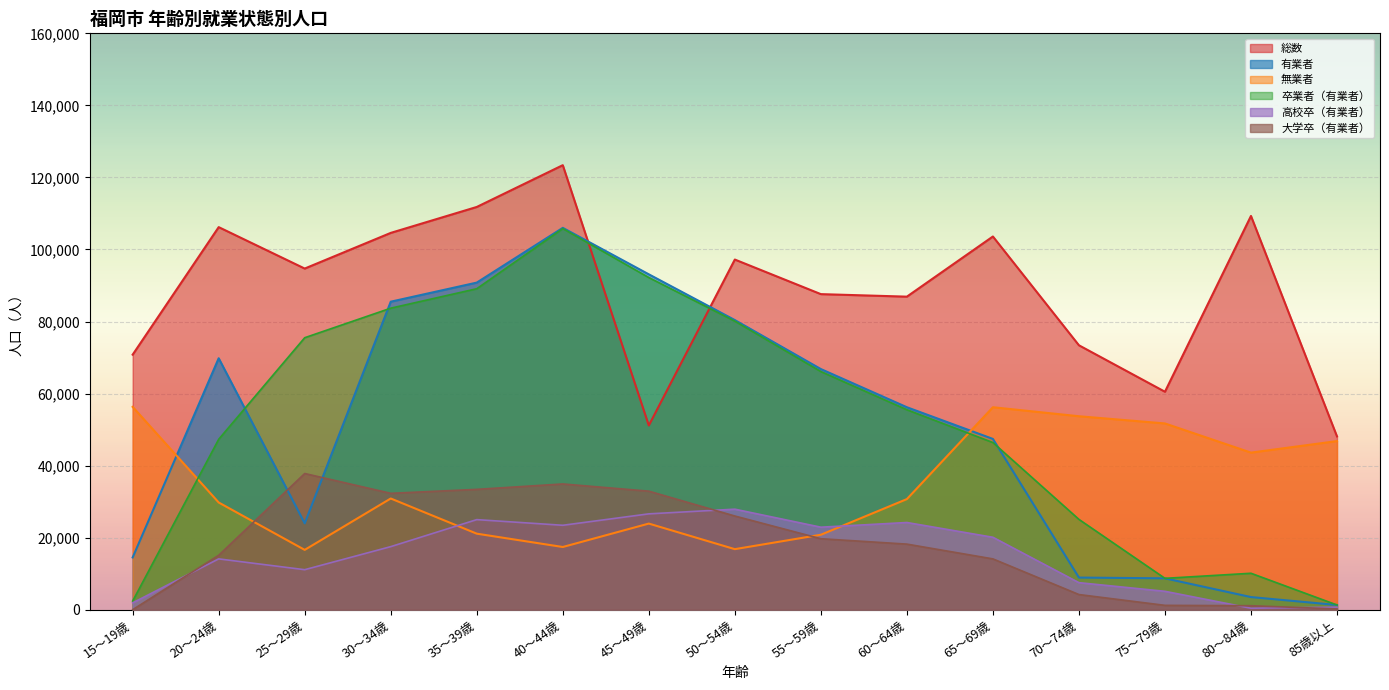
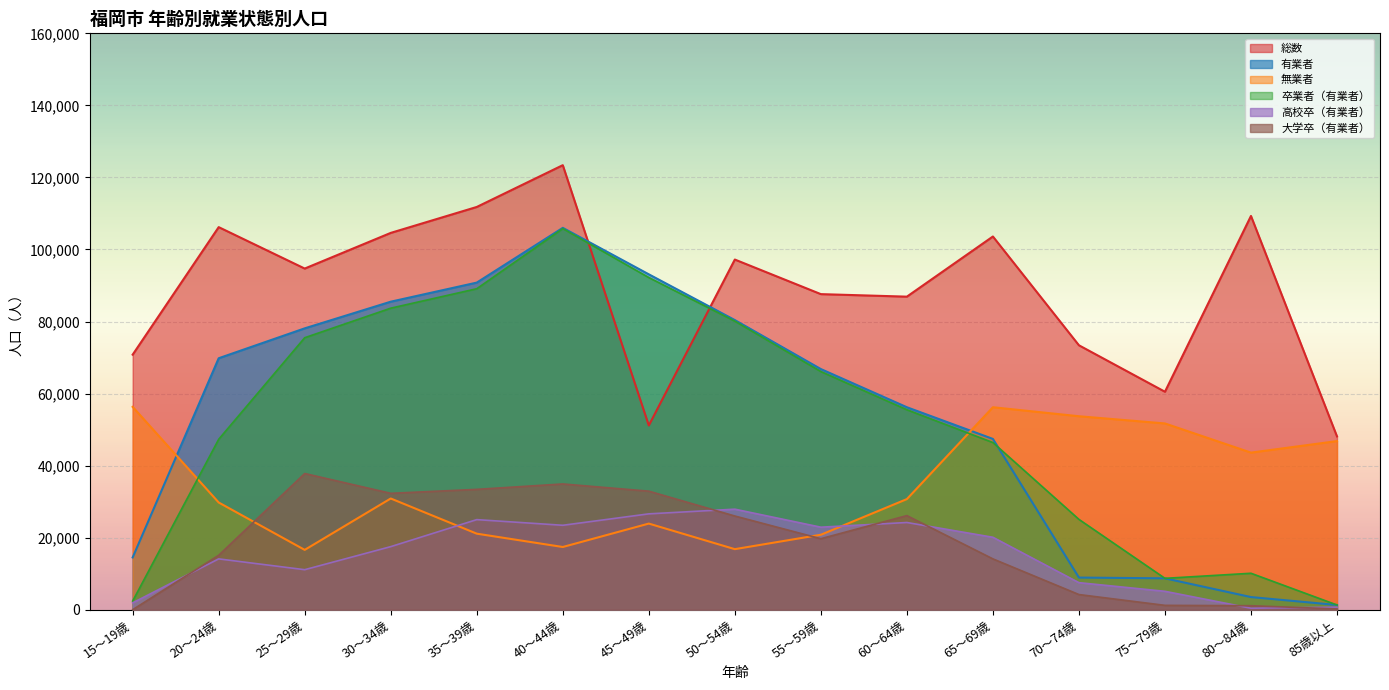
有業者, 25～29歳: 24,000 -> 78,000
大学卒（有業者）, 60～64歳: 18,000 -> 26,000
